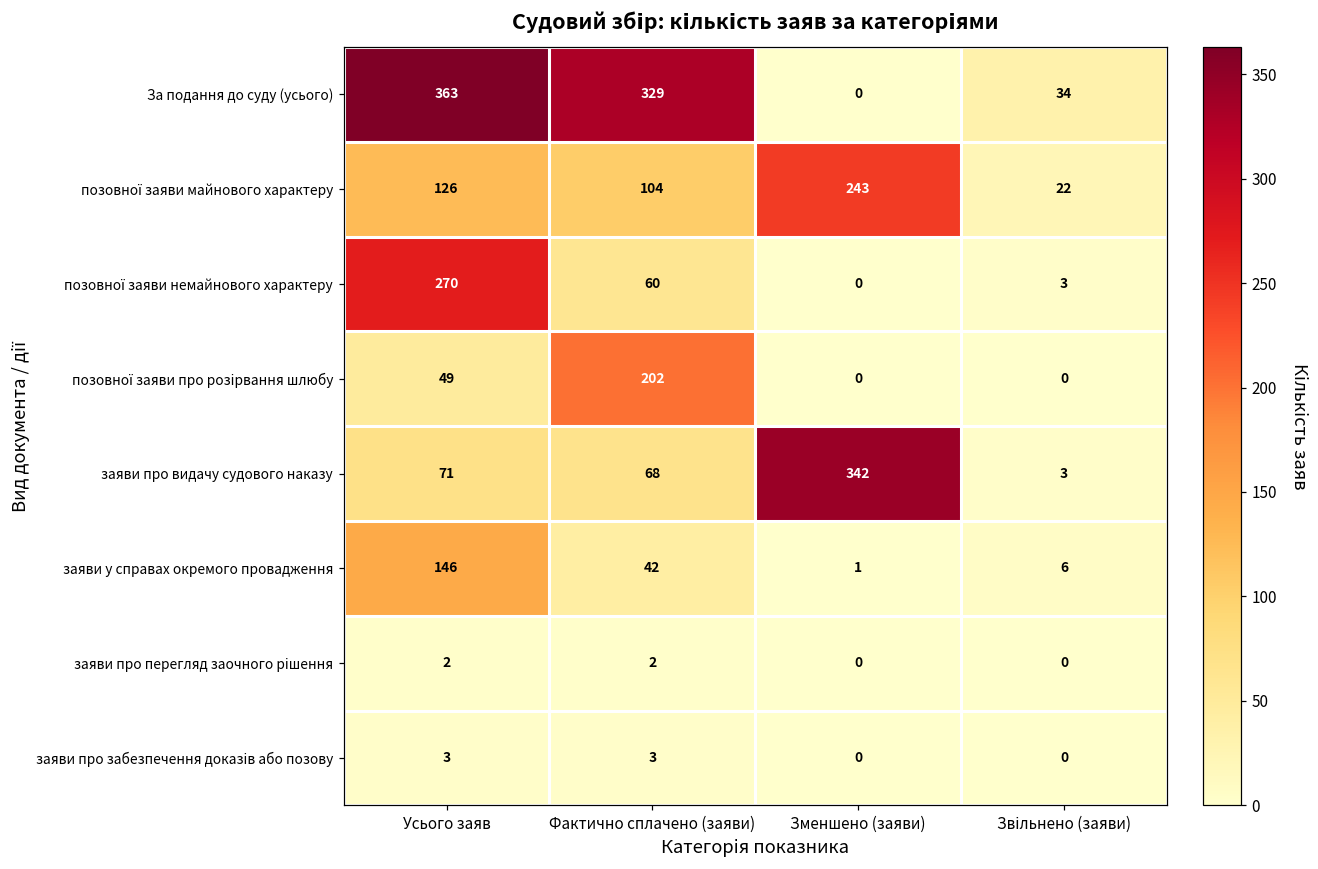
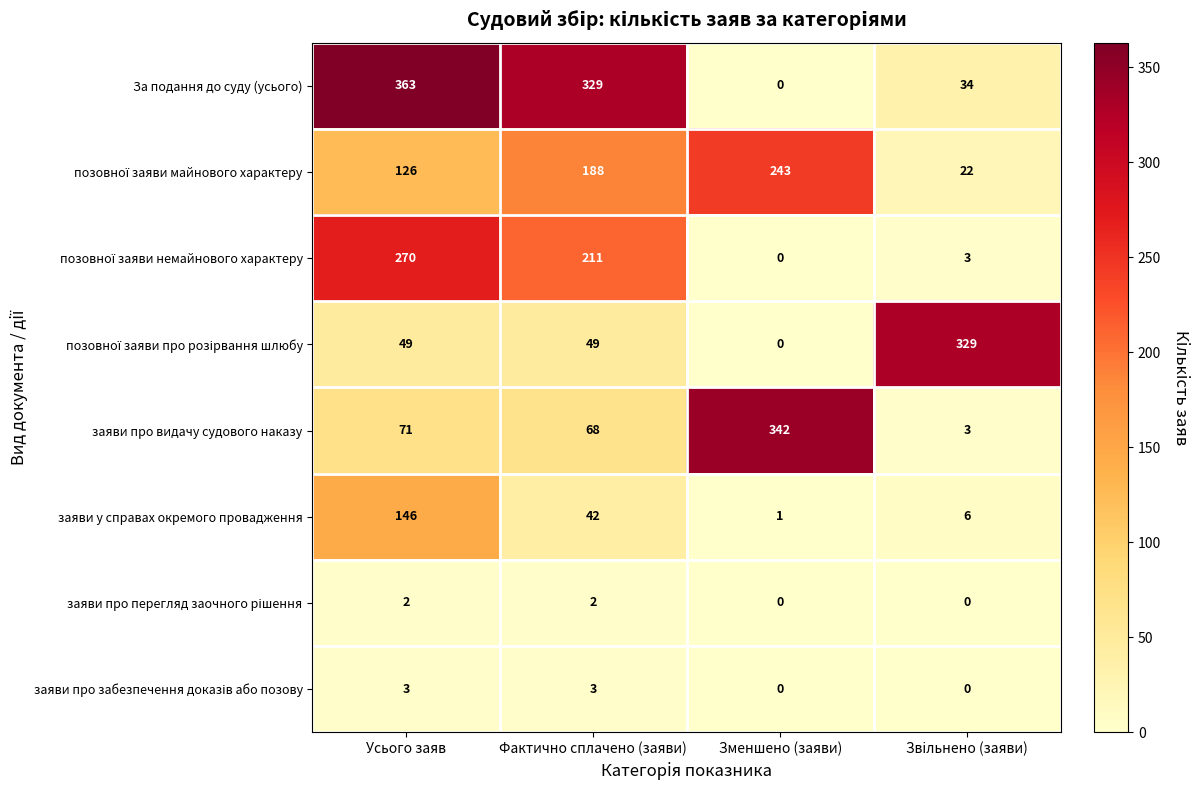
позовної заяви майнового характеру, Фактично сплачено (заяви): 104 -> 188
позовної заяви немайнового характеру, Фактично сплачено (заяви): 60 -> 211
позовної заяви про розірвання шлюбу, Фактично сплачено (заяви): 202 -> 49
позовної заяви про розірвання шлюбу, Звільнено (заяви): 0 -> 329
